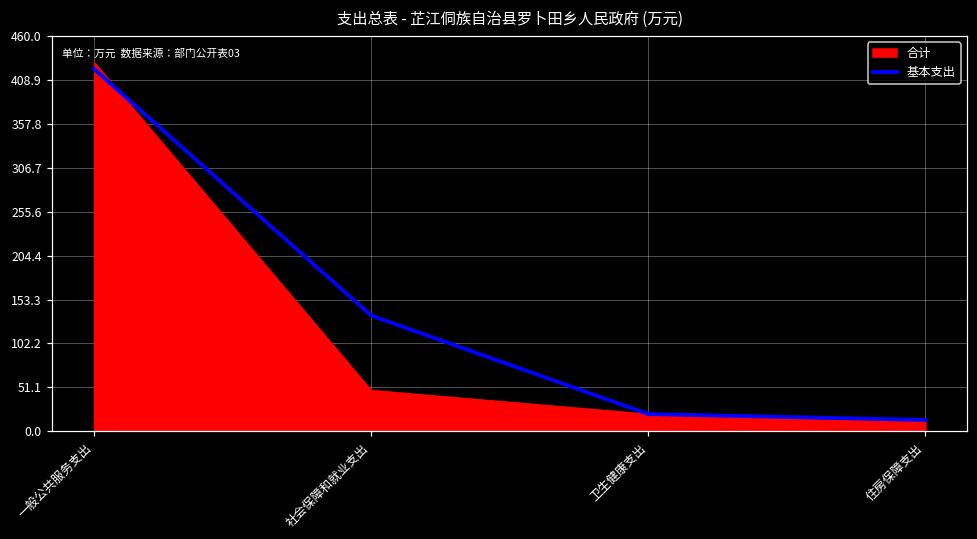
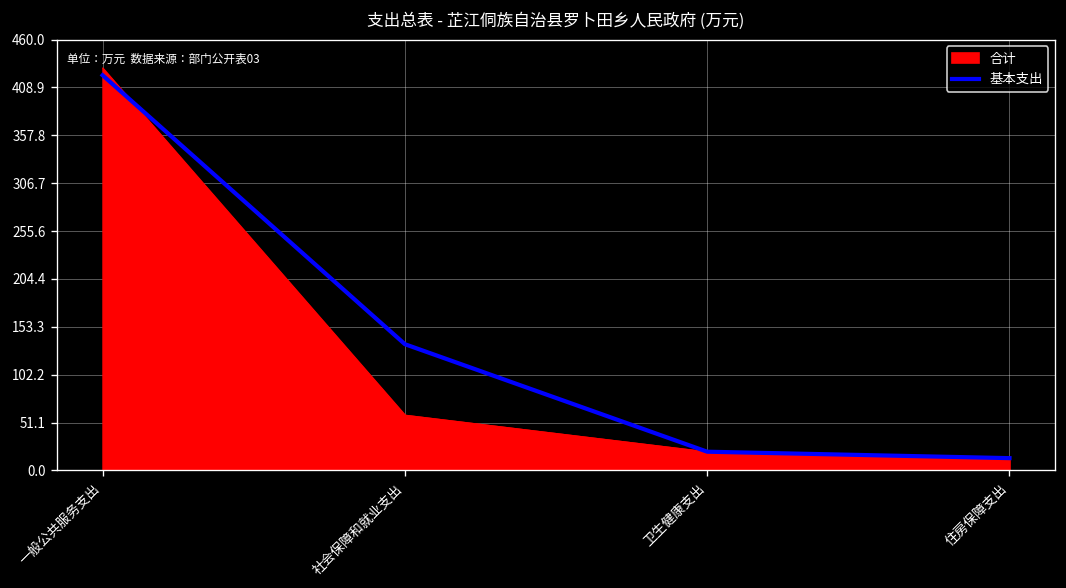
合计, 社会保障和就业支出: 50 -> 60
